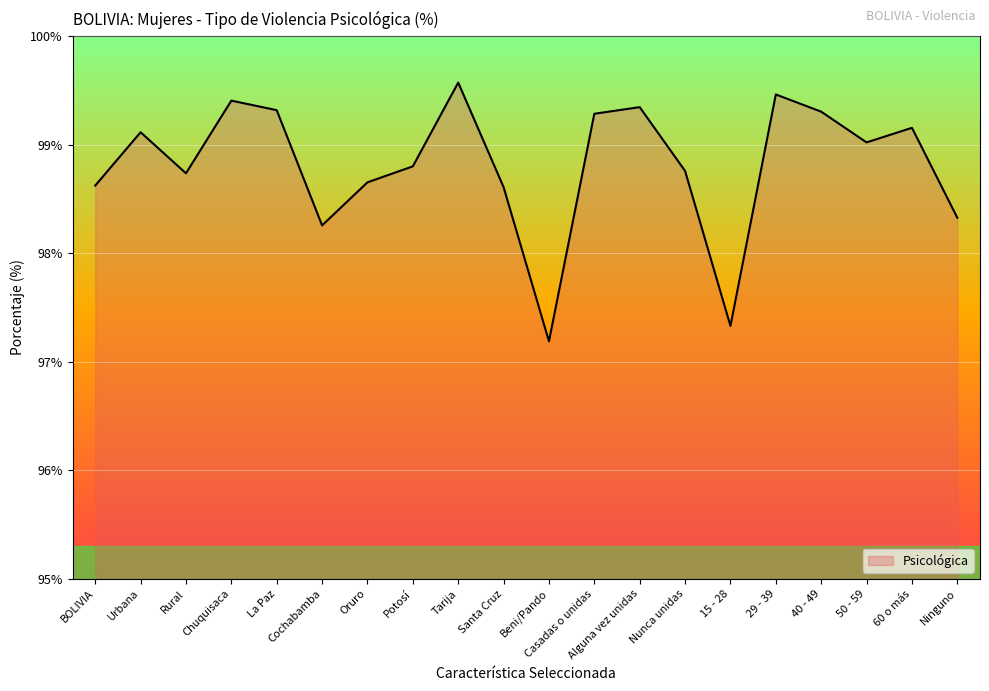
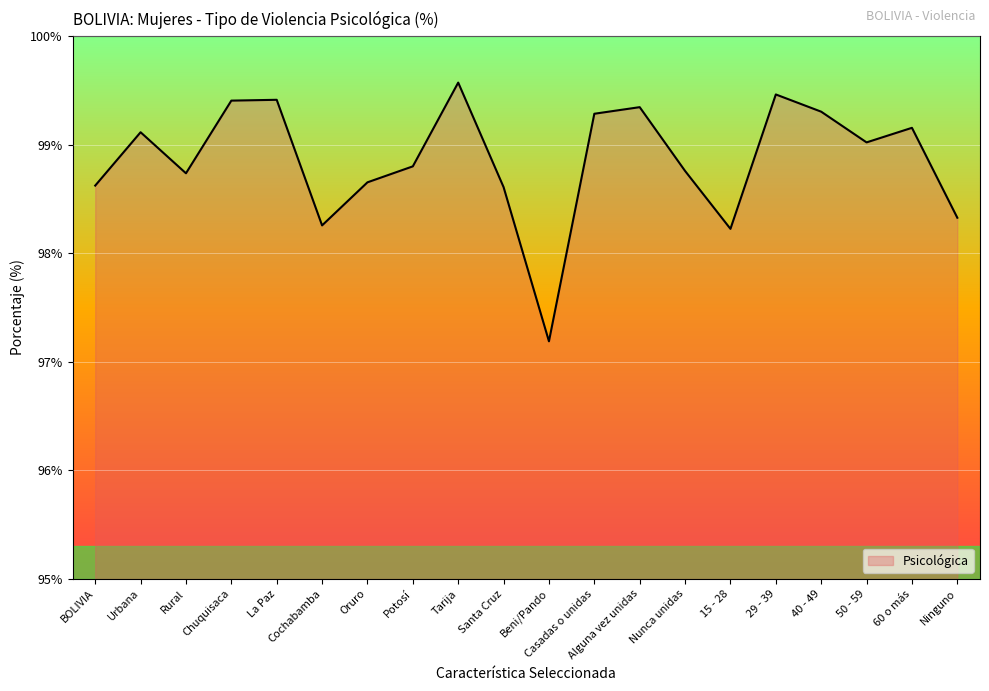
La Paz: 99.32% -> 99.41%
15 - 28: 97.33% -> 98.22%
